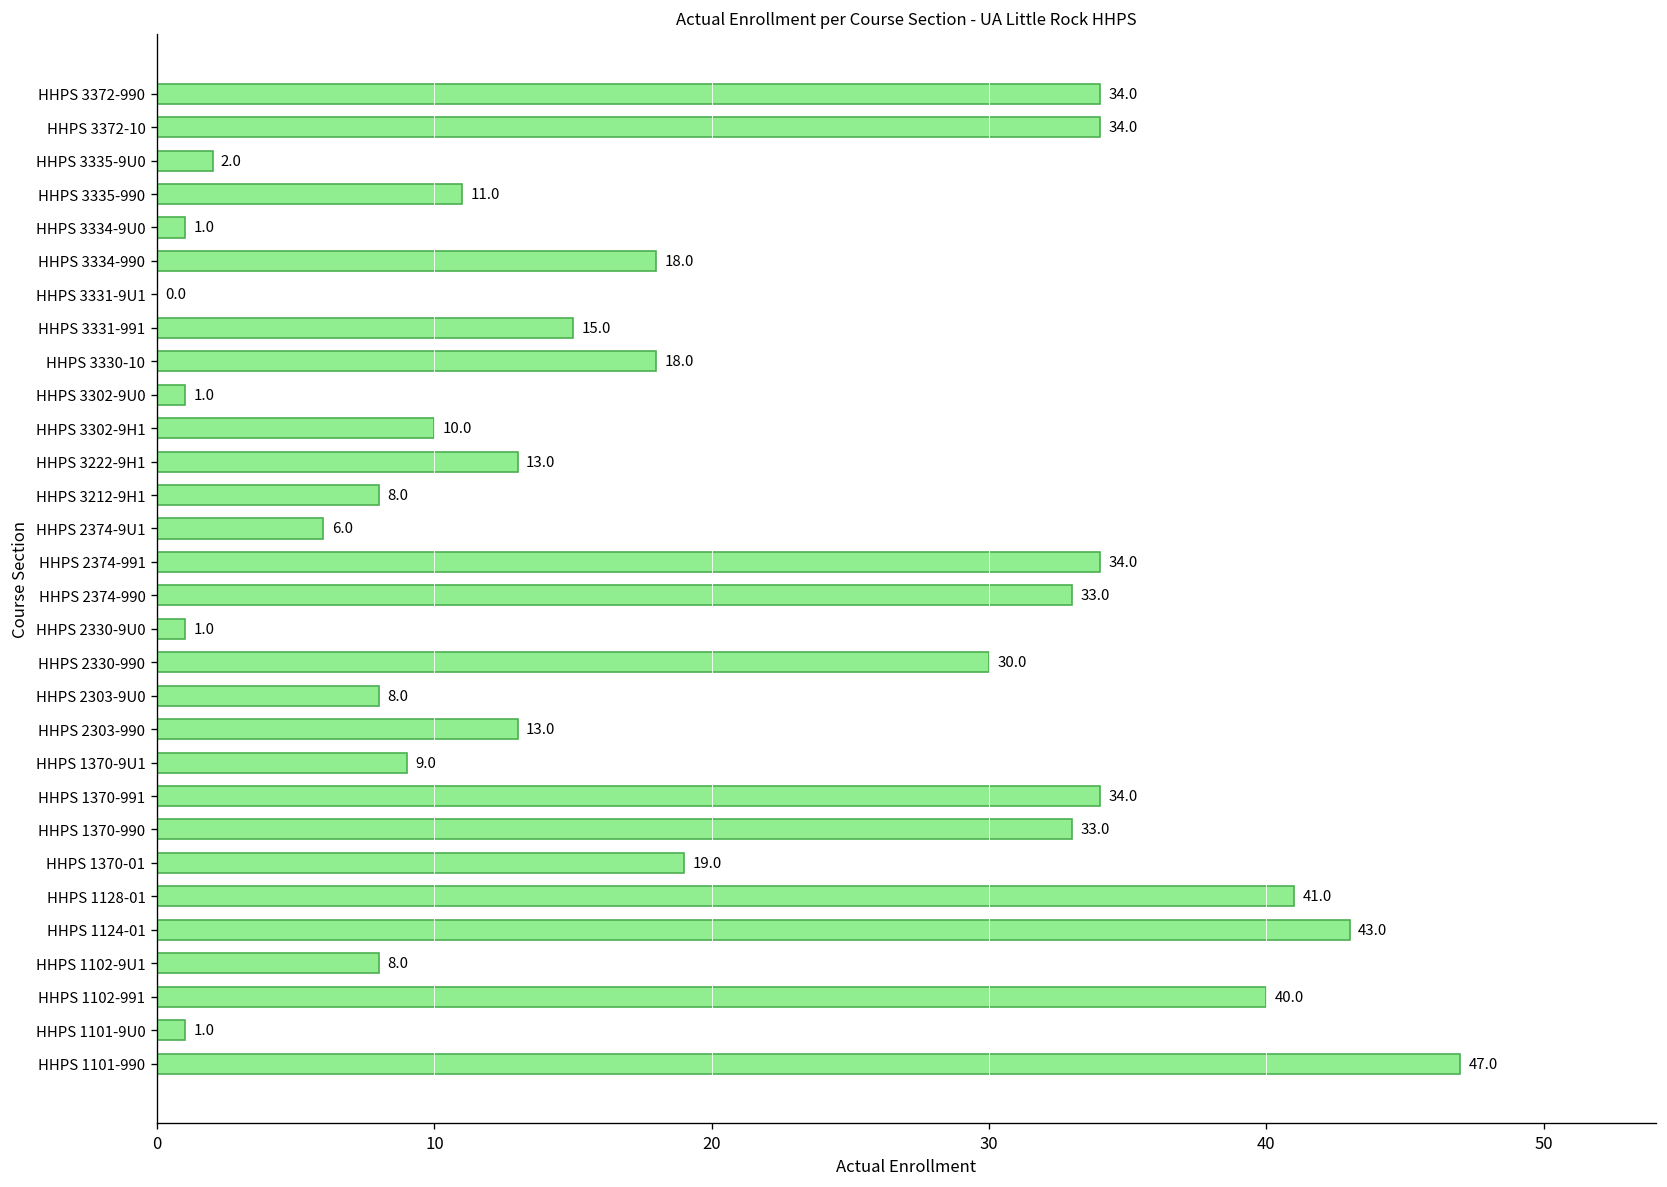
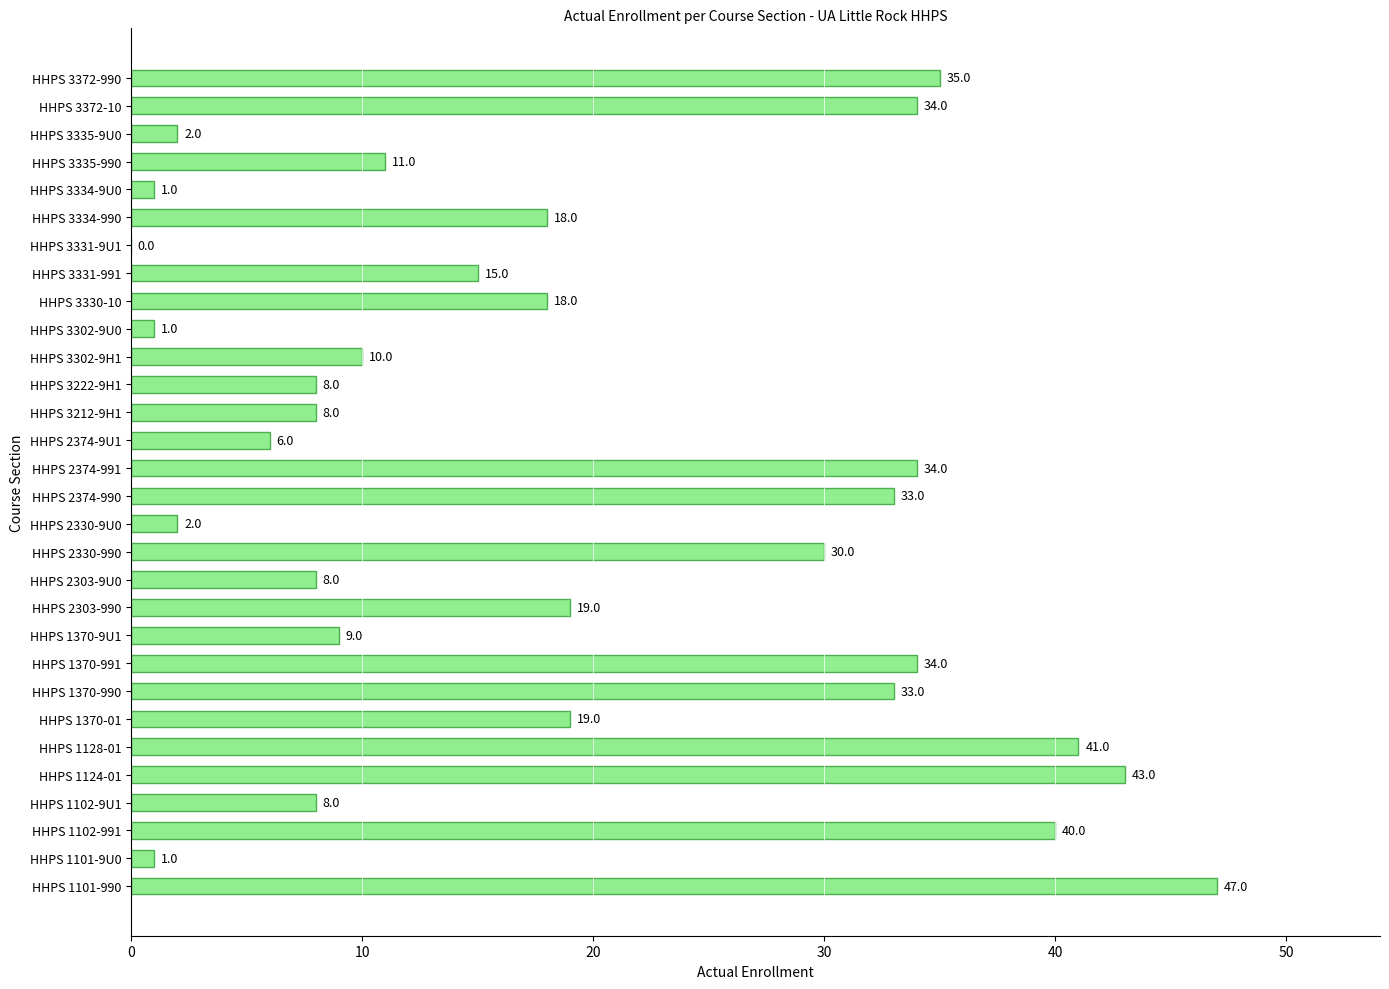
HHPS 3372-990: 34.0 -> 35.0
HHPS 3222-9H1: 13.0 -> 8.0
HHPS 2330-9U0: 1.0 -> 2.0
HHPS 2303-990: 13.0 -> 19.0
